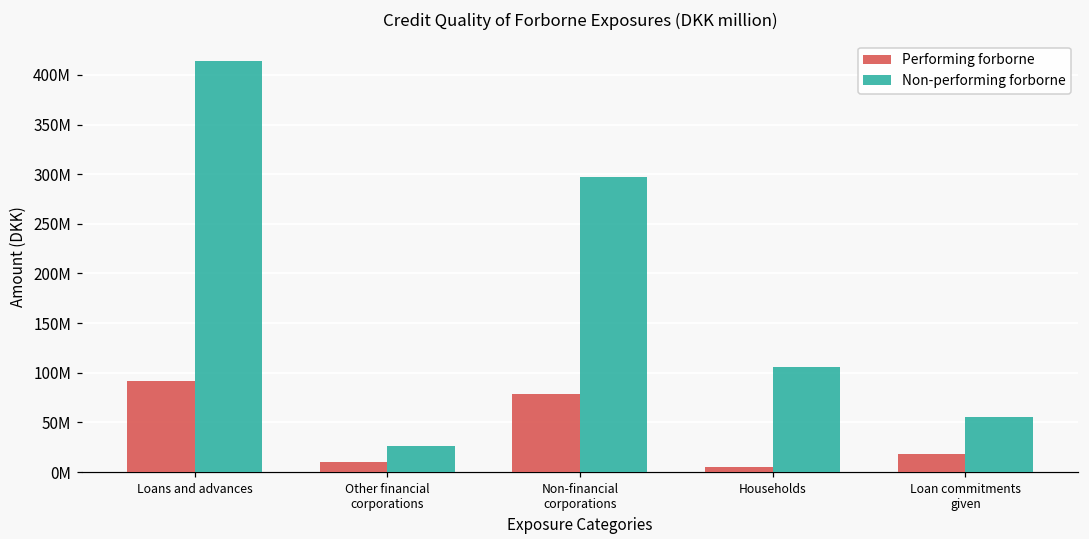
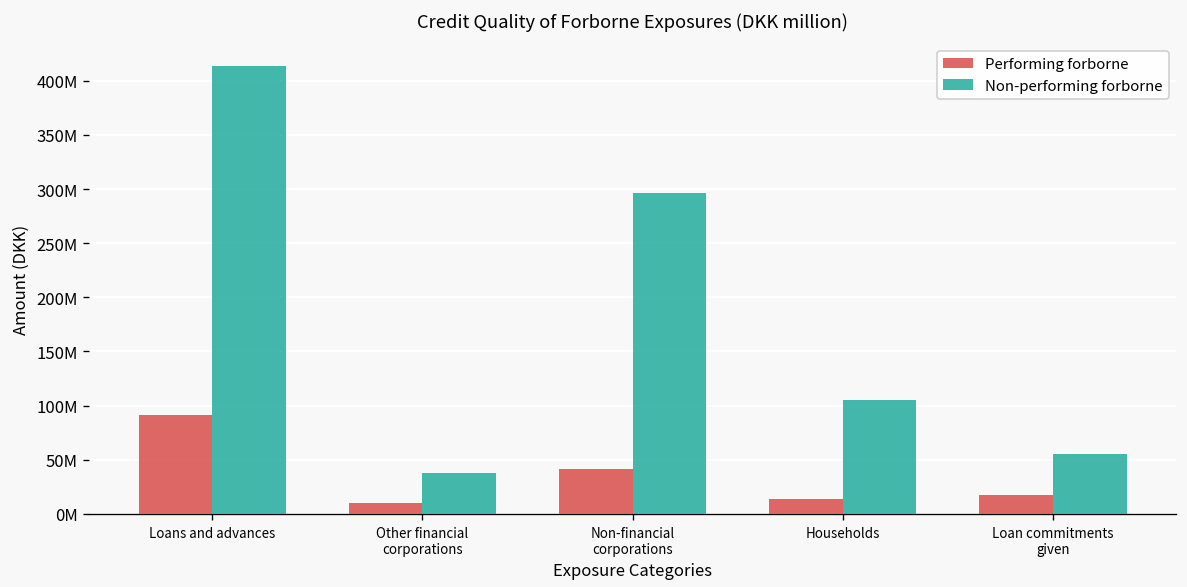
Non-performing forborne, Other financial corporations: 30000000 -> 40000000
Performing forborne, Non-financial corporations: 80000000 -> 40000000
Performing forborne, Households: 0 -> 10000000
